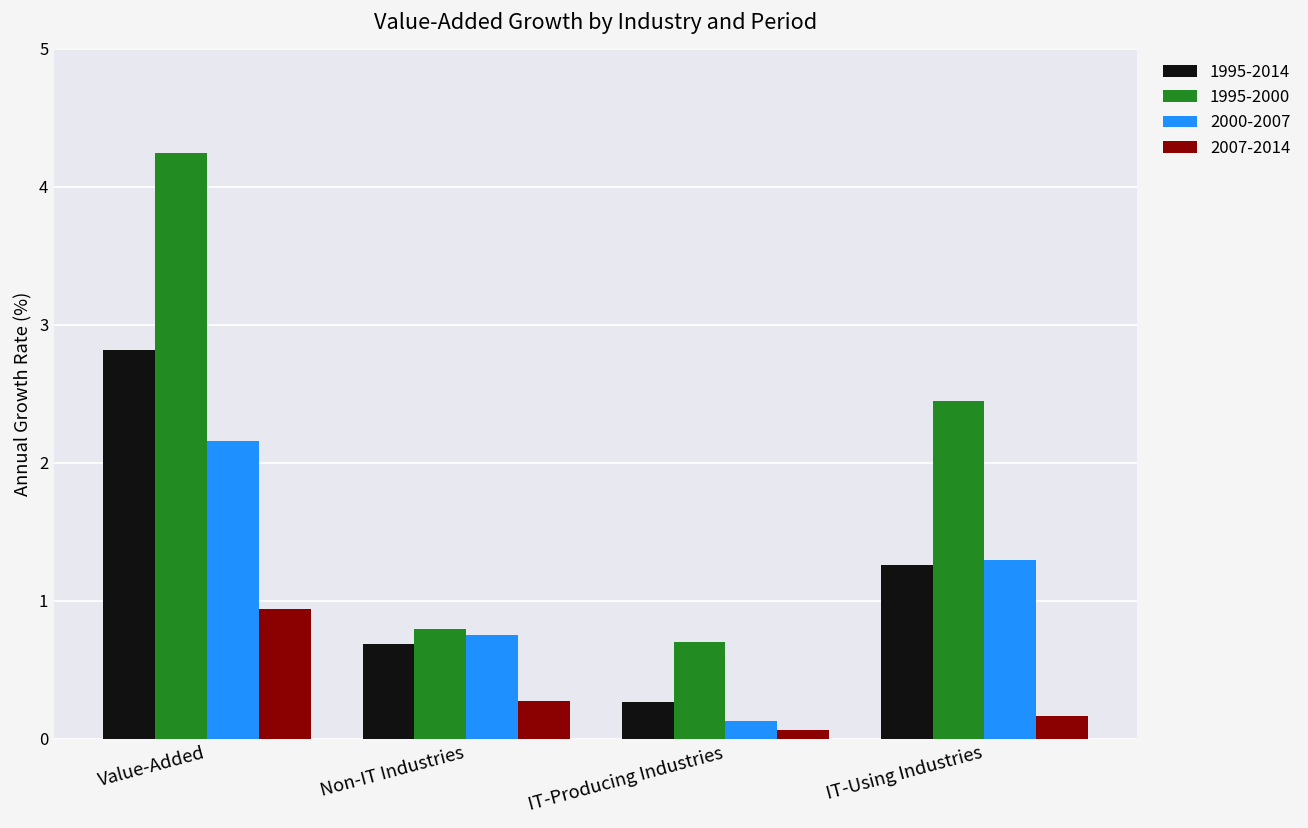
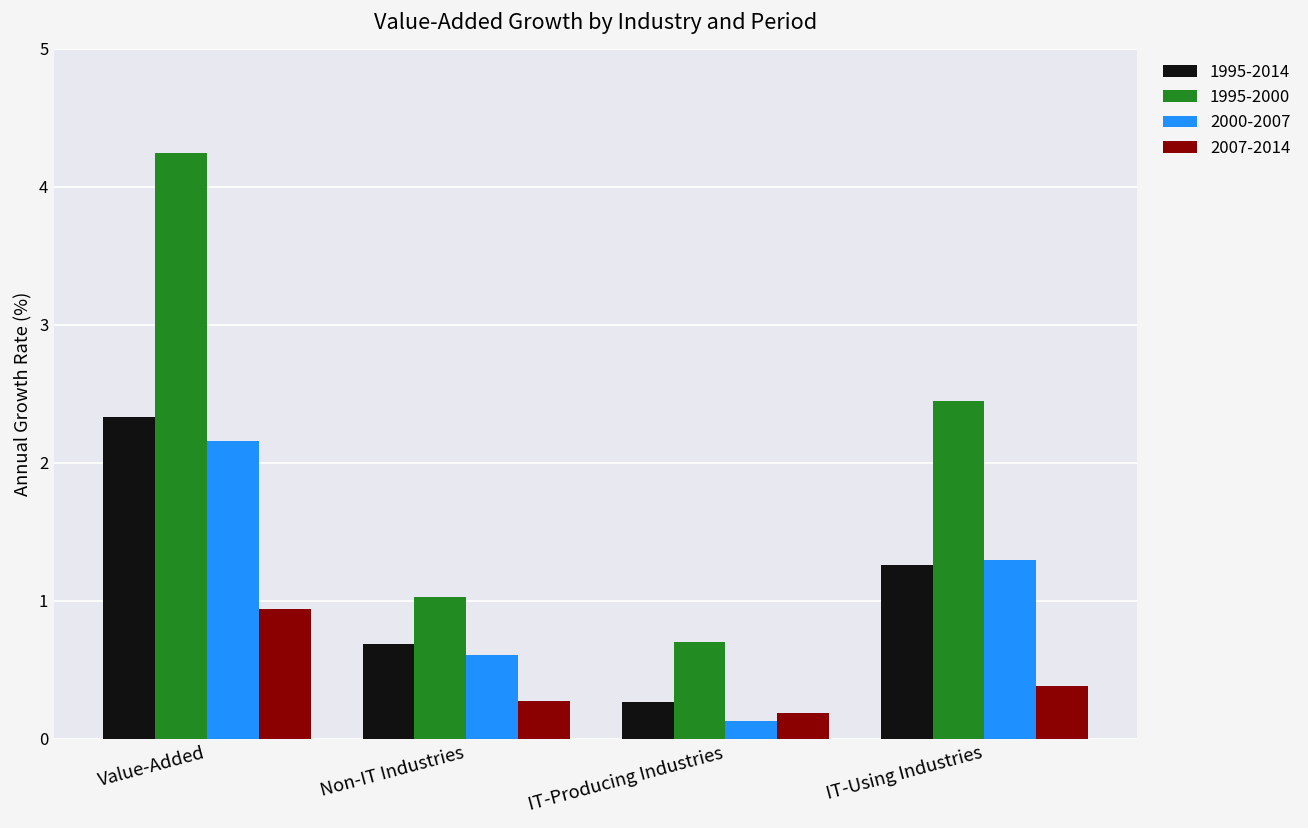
1995-2014, Value-Added: 2.82 -> 2.33
1995-2000, Non-IT Industries: 0.80 -> 1.03
2000-2007, Non-IT Industries: 0.75 -> 0.61
2007-2014, IT-Producing Industries: 0.06 -> 0.19
2007-2014, IT-Using Industries: 0.16 -> 0.38
